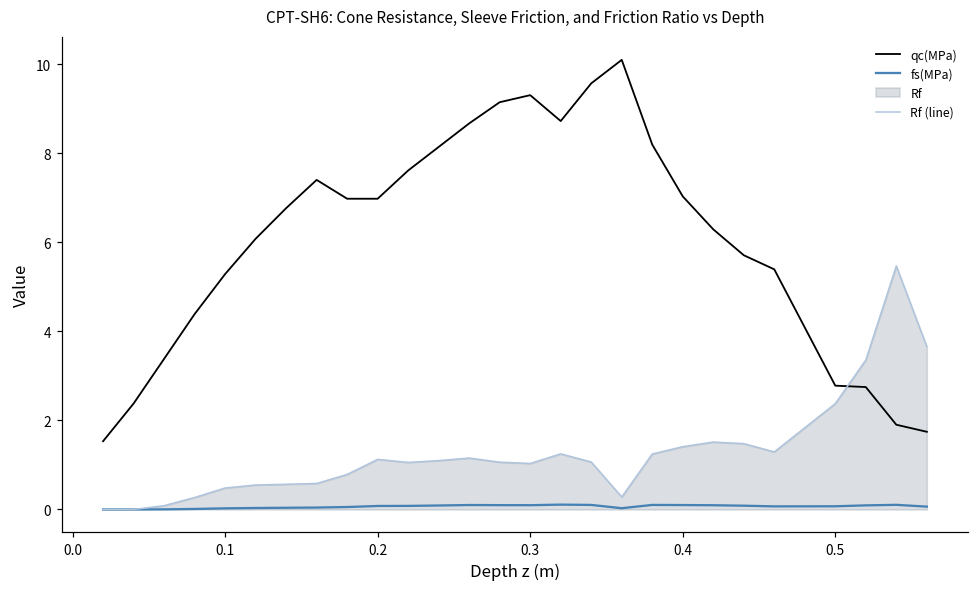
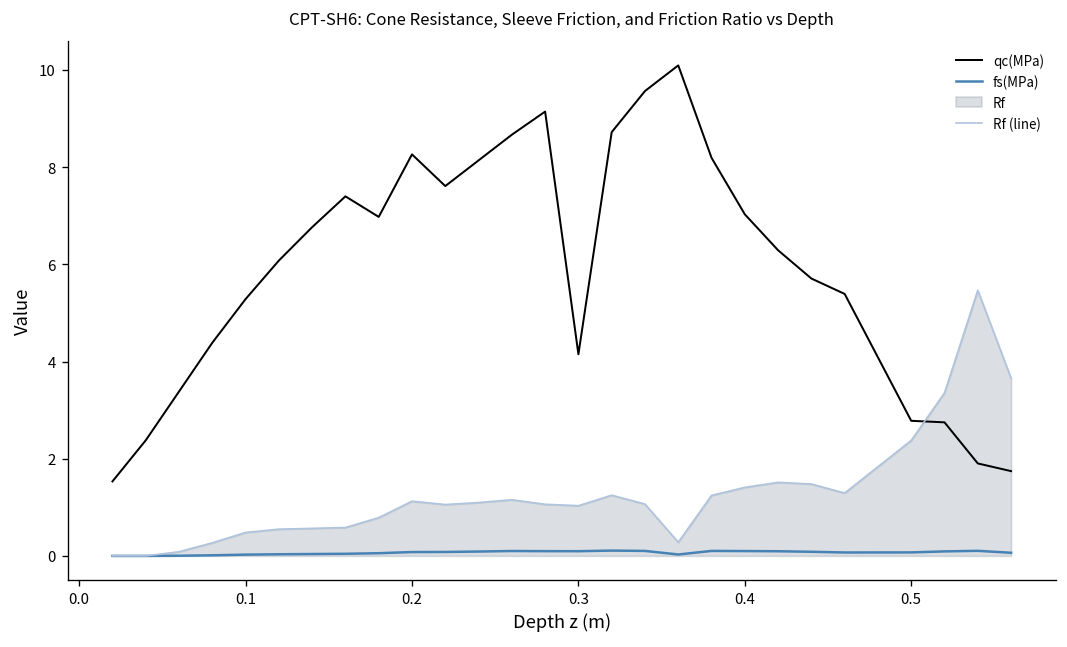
qc(MPa), 0.2: 7.0 -> 8.3
qc(MPa), 0.3: 9.3 -> 4.1
